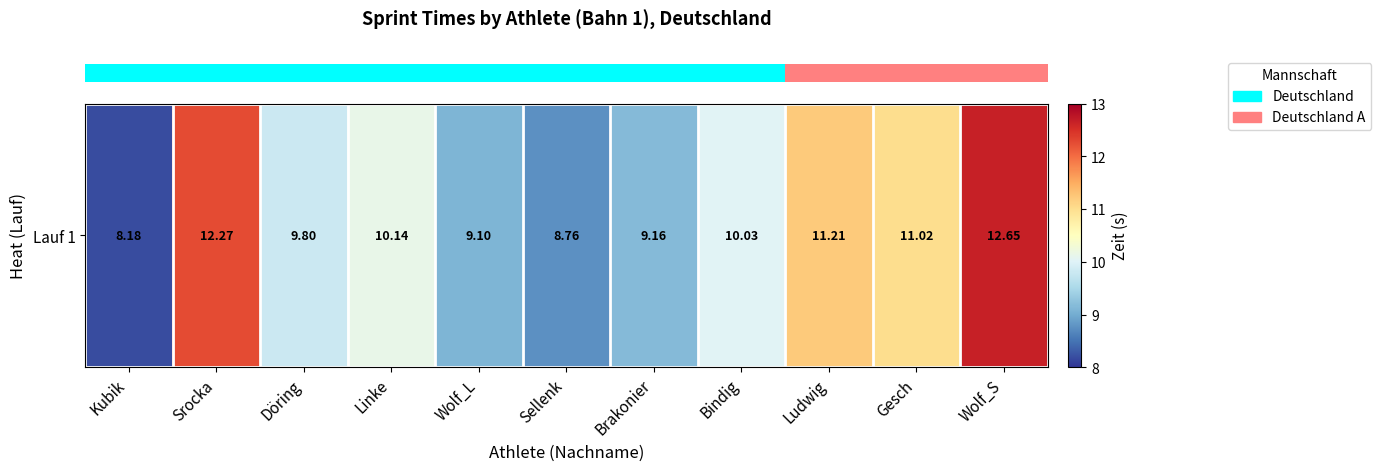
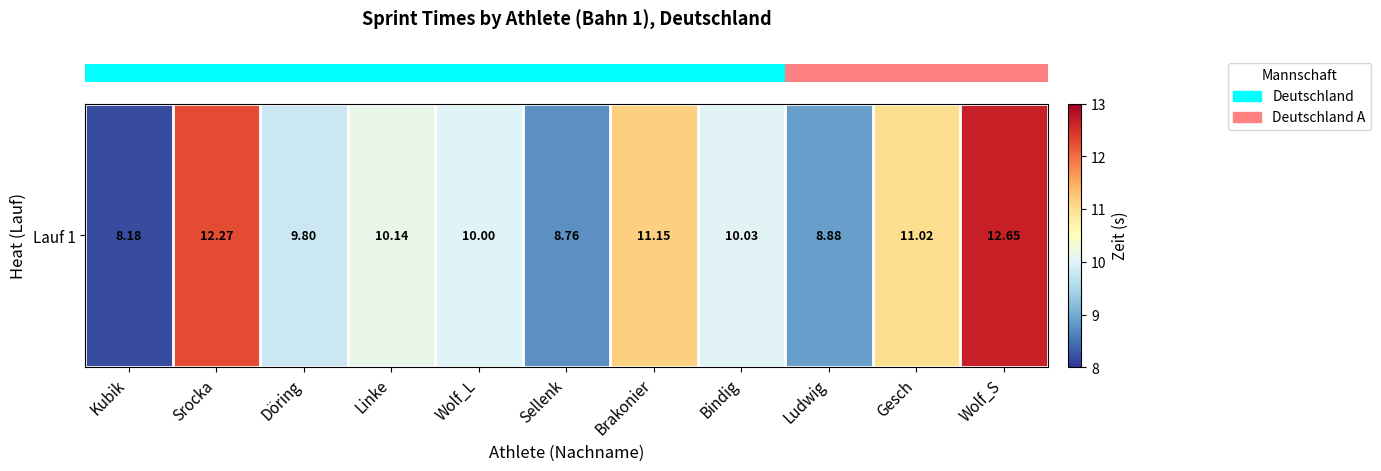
Lauf 1, Wolf_L: 9.10 -> 10.00
Lauf 1, Brakonier: 9.16 -> 11.15
Lauf 1, Ludwig: 11.21 -> 8.88
